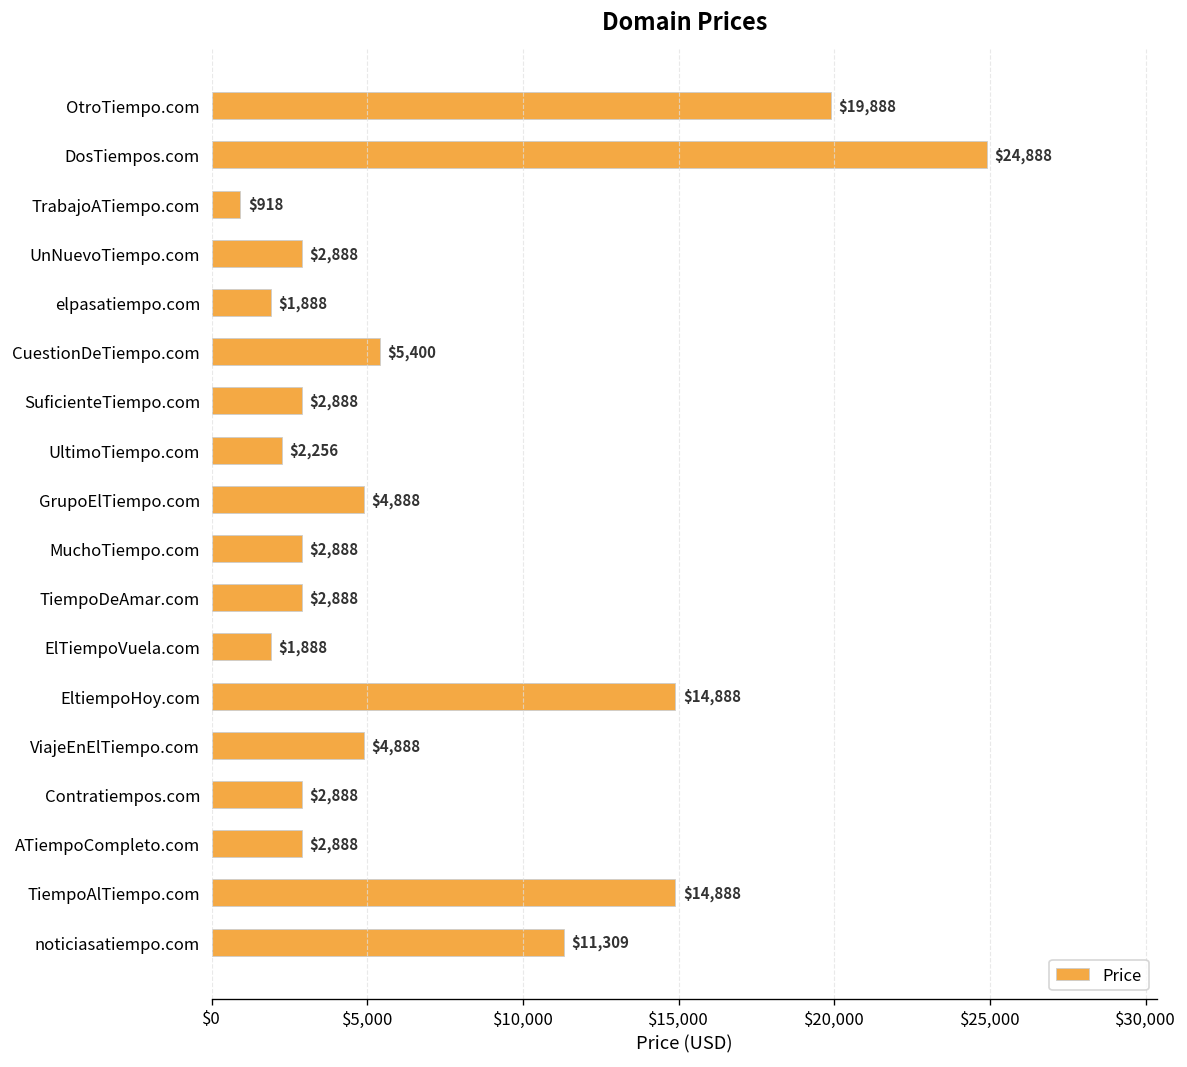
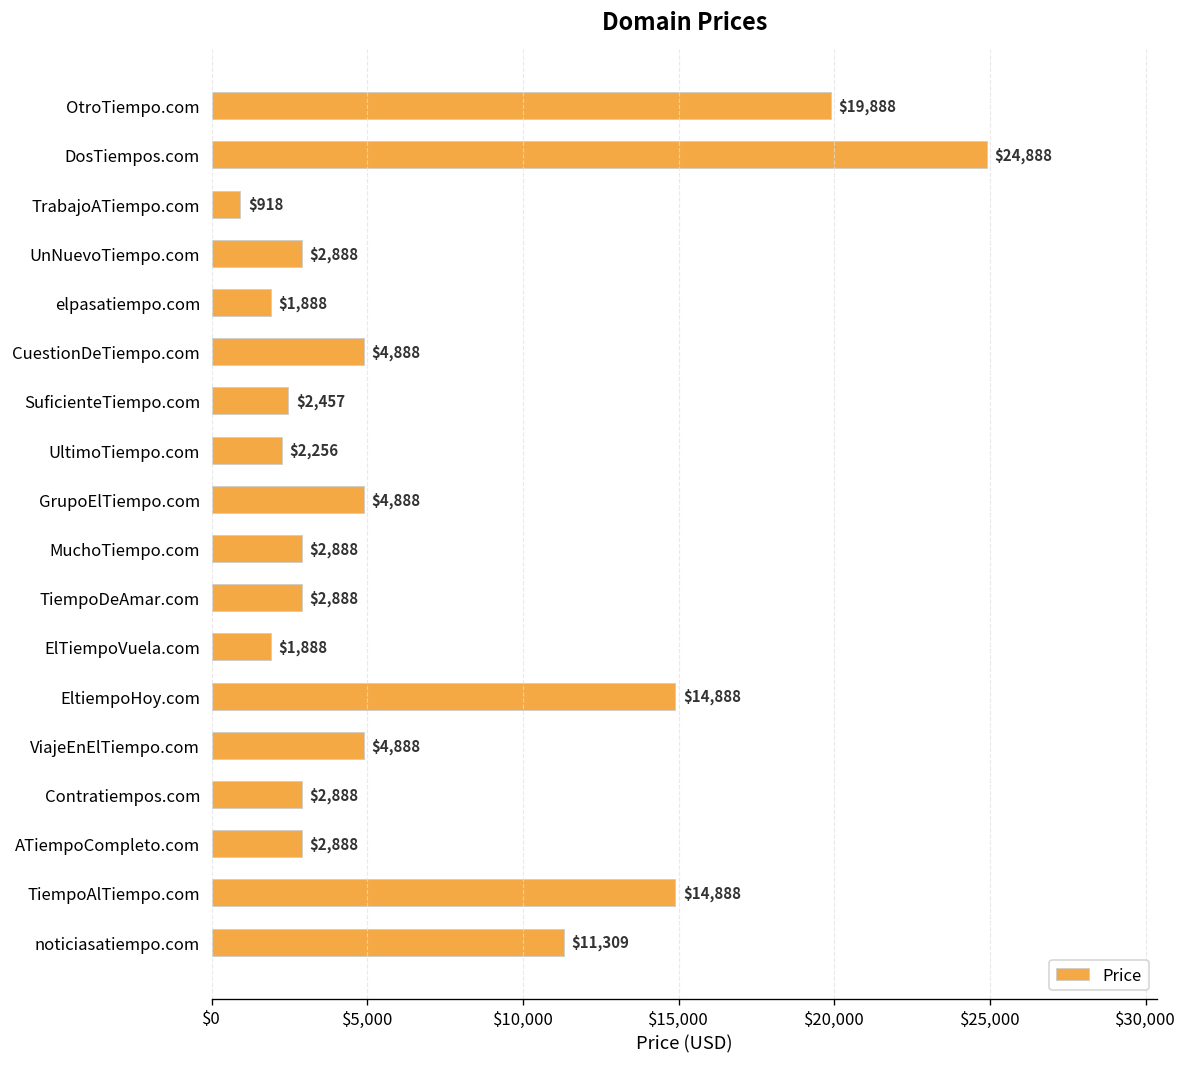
CuestionDeTiempo.com: $5,400 -> $4,888
SuficienteTiempo.com: $2,888 -> $2,457
